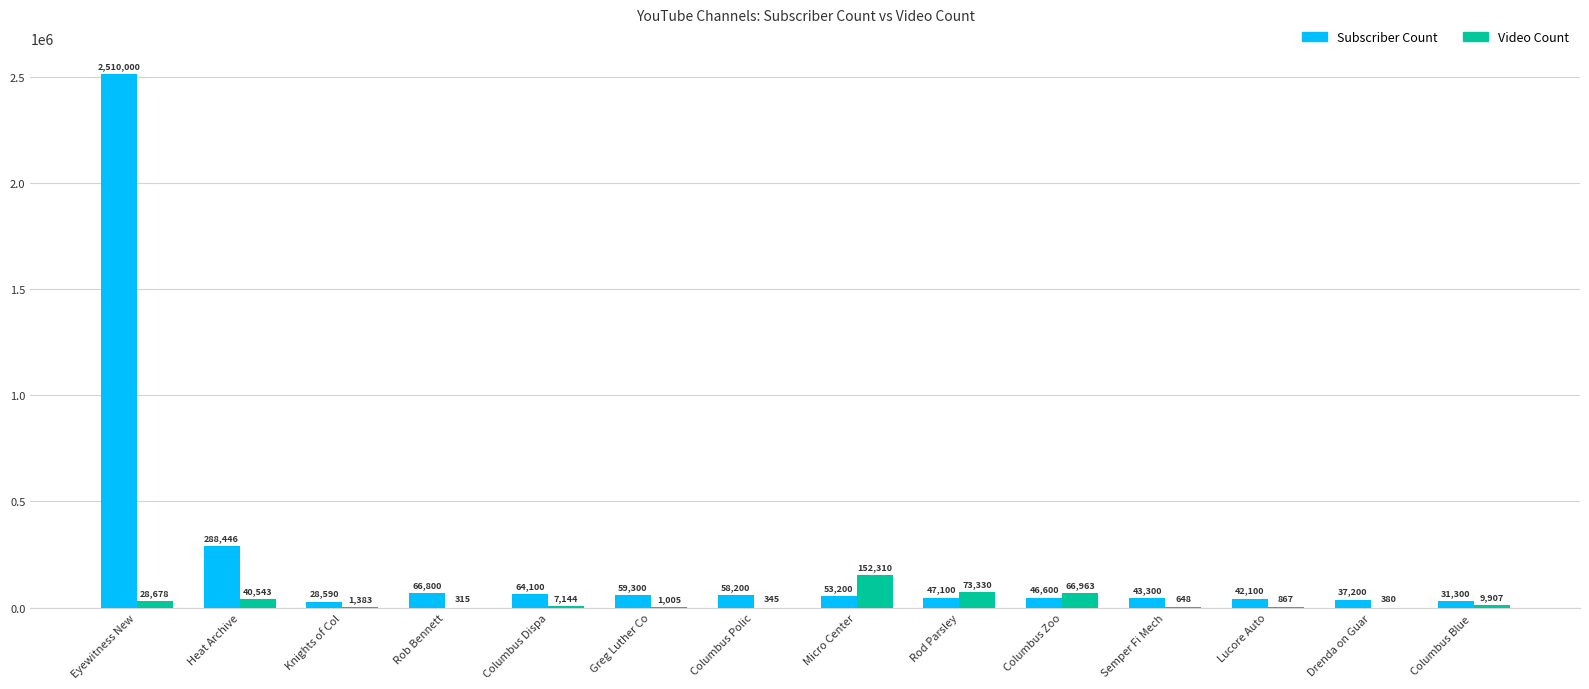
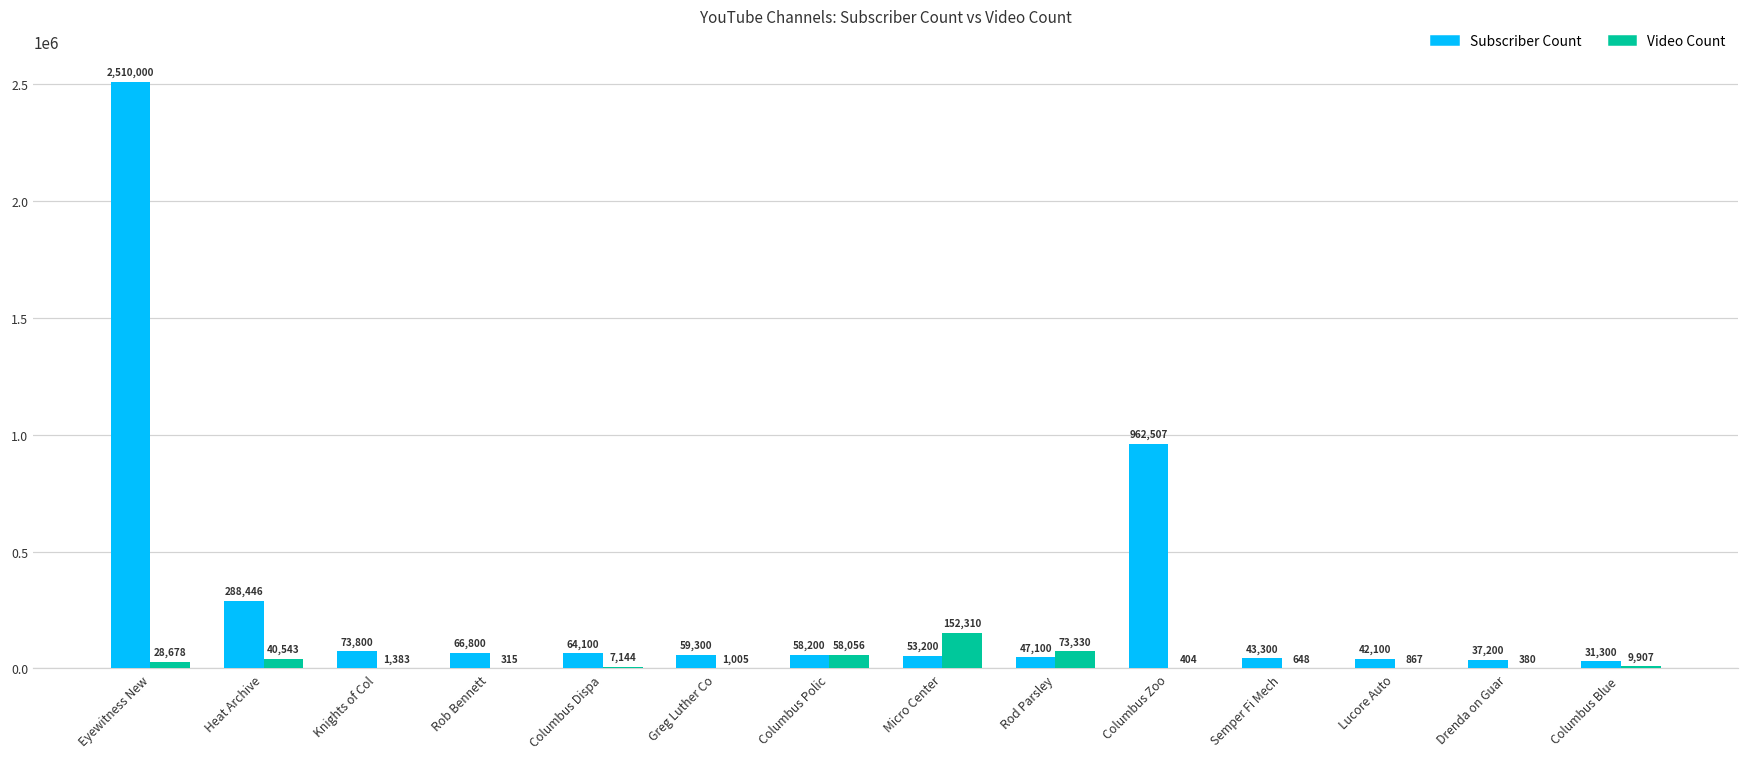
Subscriber Count, Knights of Col: 28,590 -> 73,800
Video Count, Columbus Polic: 345 -> 58,056
Subscriber Count, Columbus Zoo: 46,600 -> 962,507
Video Count, Columbus Zoo: 66,963 -> 404
